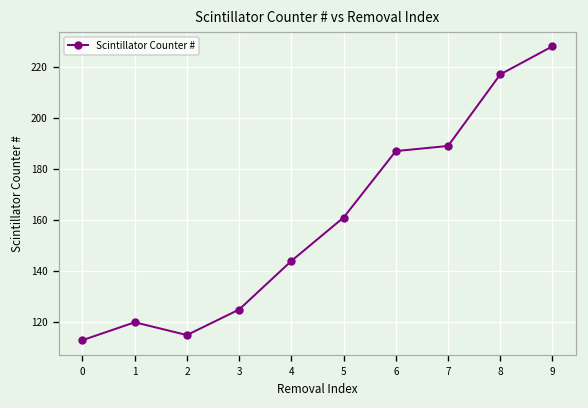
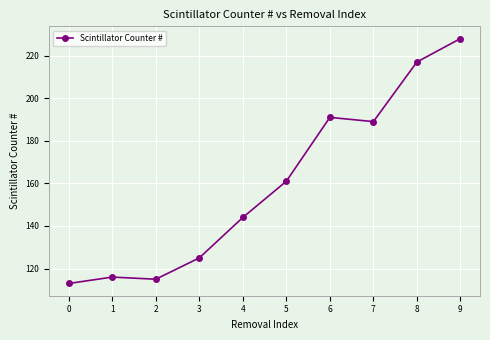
1: 120 -> 116
6: 187 -> 191
